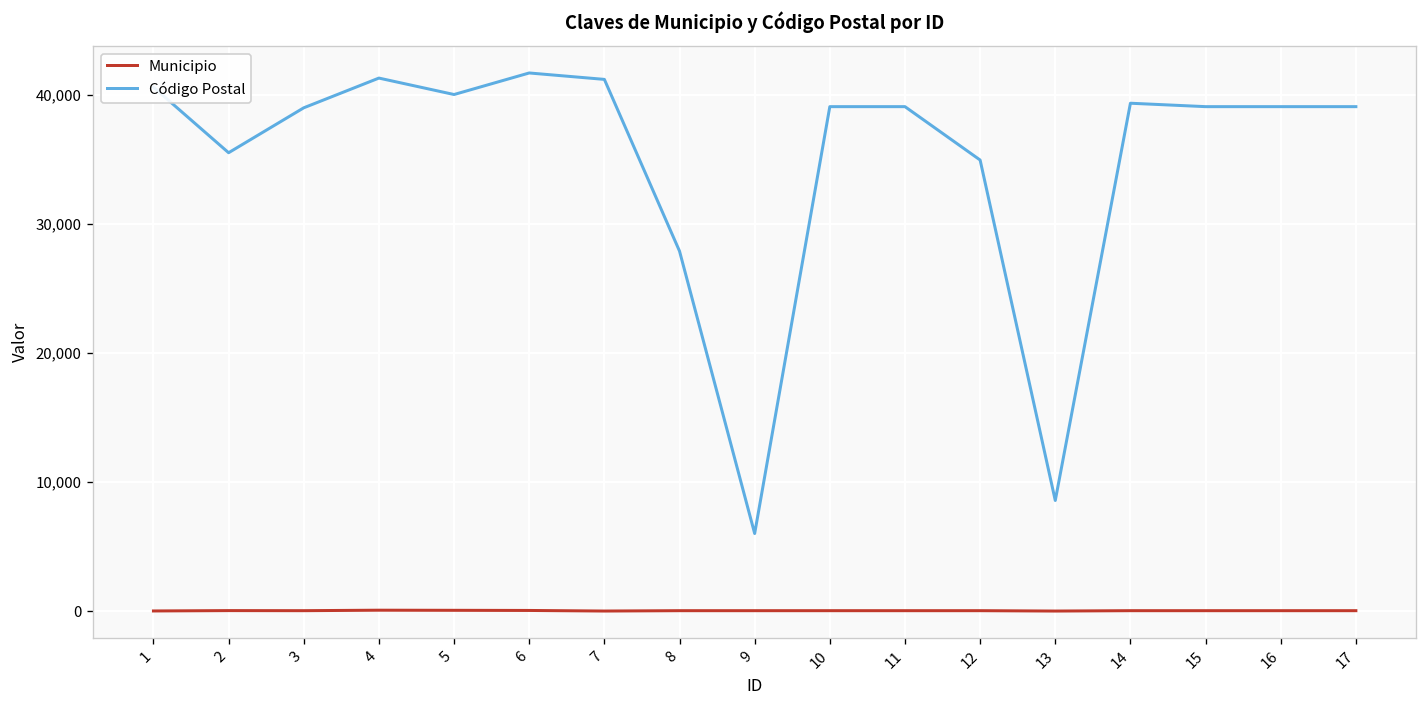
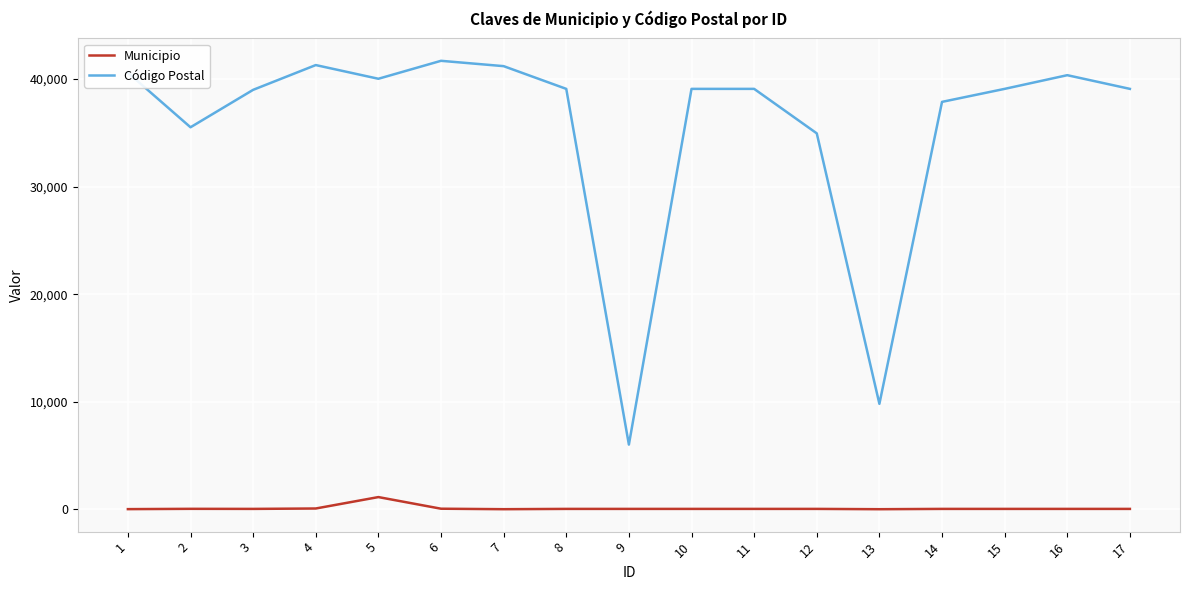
Municipio, 5: 100 -> 1,100
Código Postal, 8: 27,900 -> 39,100
Código Postal, 13: 8,600 -> 9,800
Código Postal, 14: 39,400 -> 37,900
Código Postal, 16: 39,100 -> 40,400
